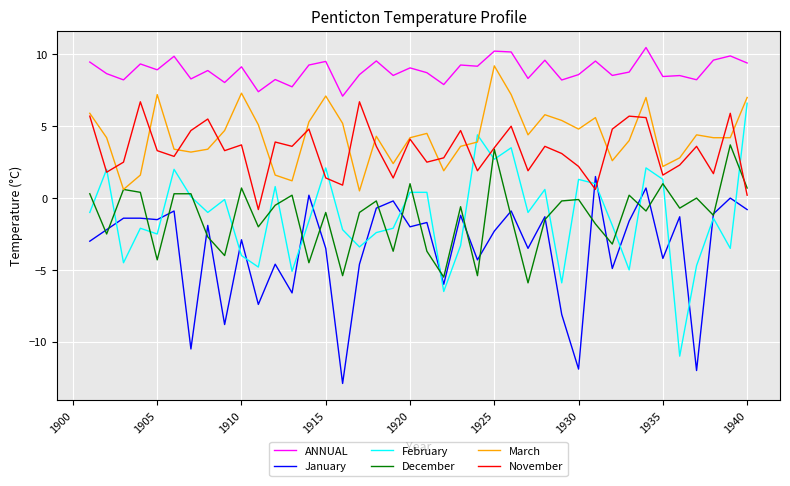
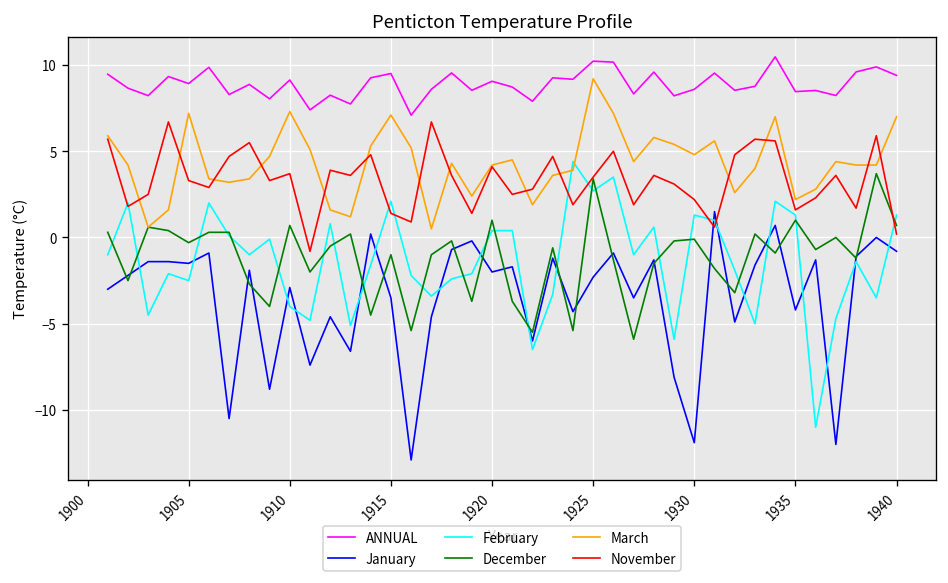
December, 1905: -4.3 -> -0.3
February, 1940: 6.6 -> 1.3
